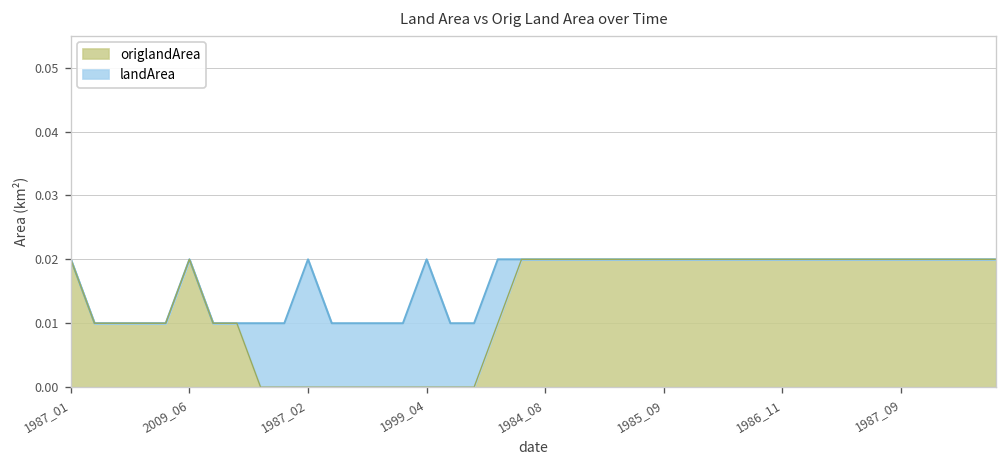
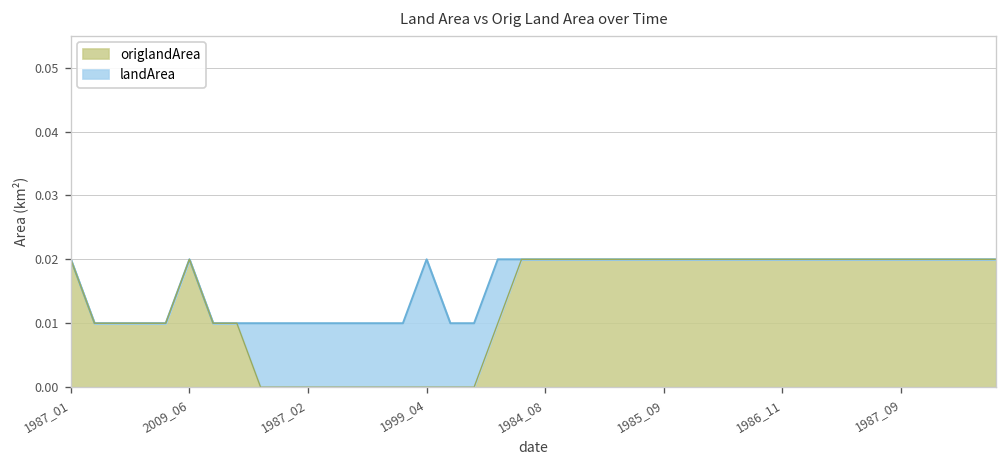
landArea, 1987_02: 0.02 -> 0.01
